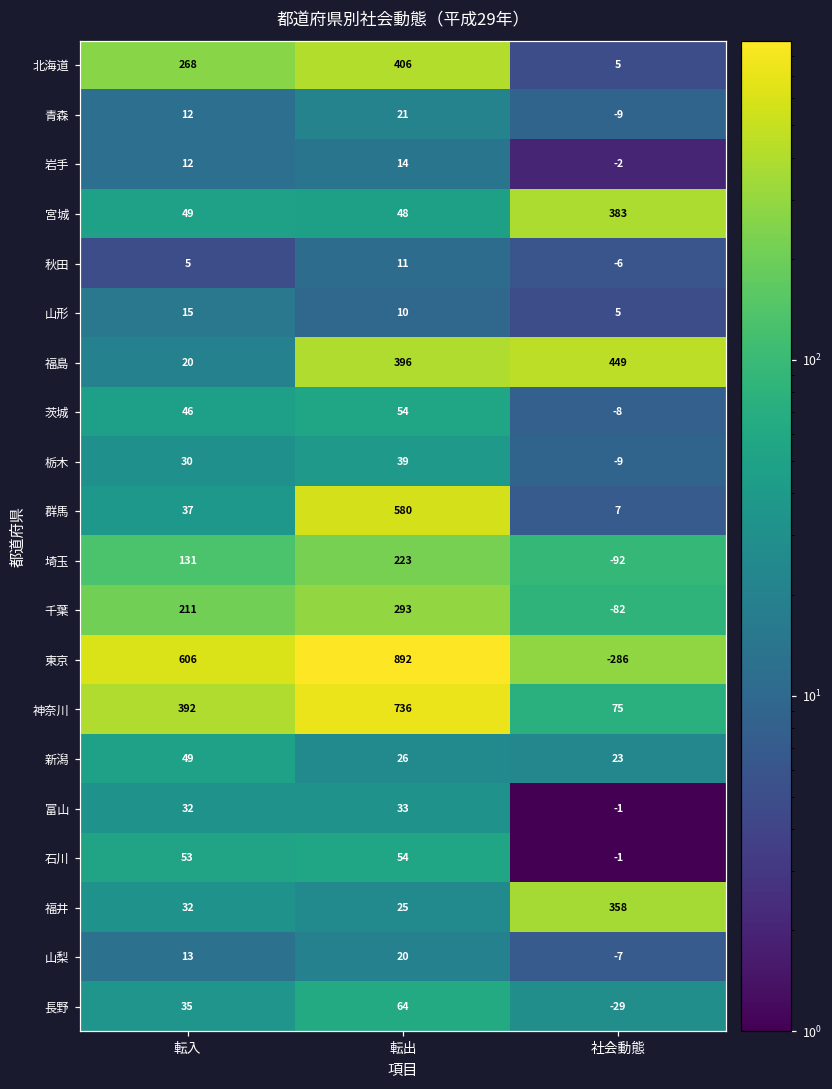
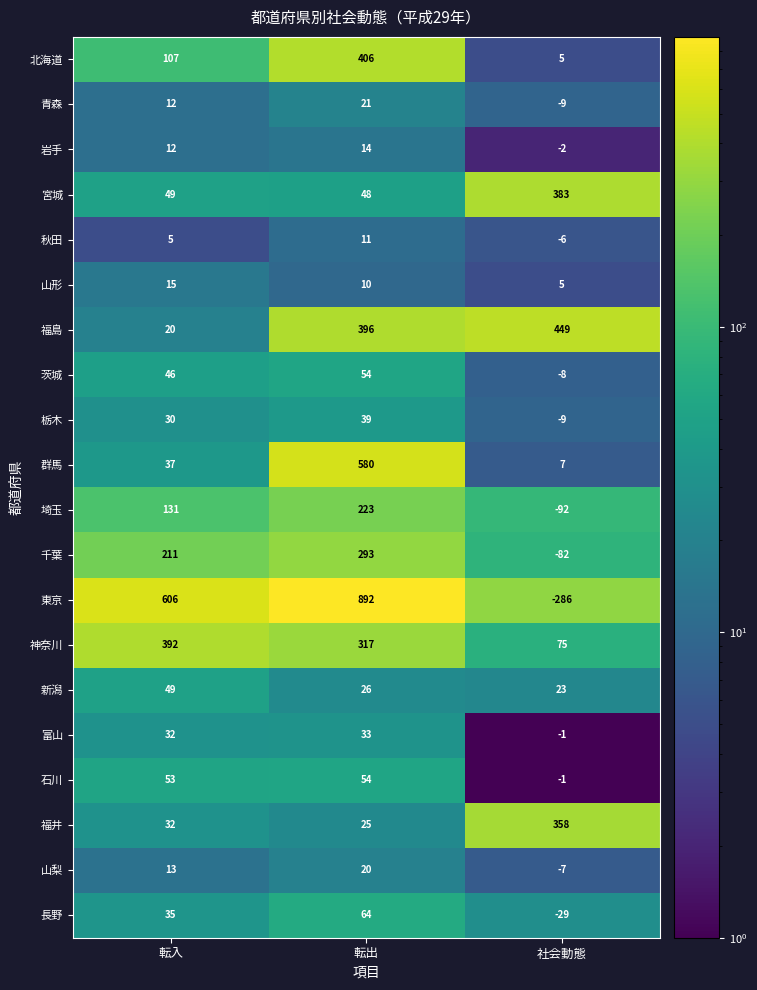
北海道, 転入: 268 -> 107
神奈川, 転出: 736 -> 317
